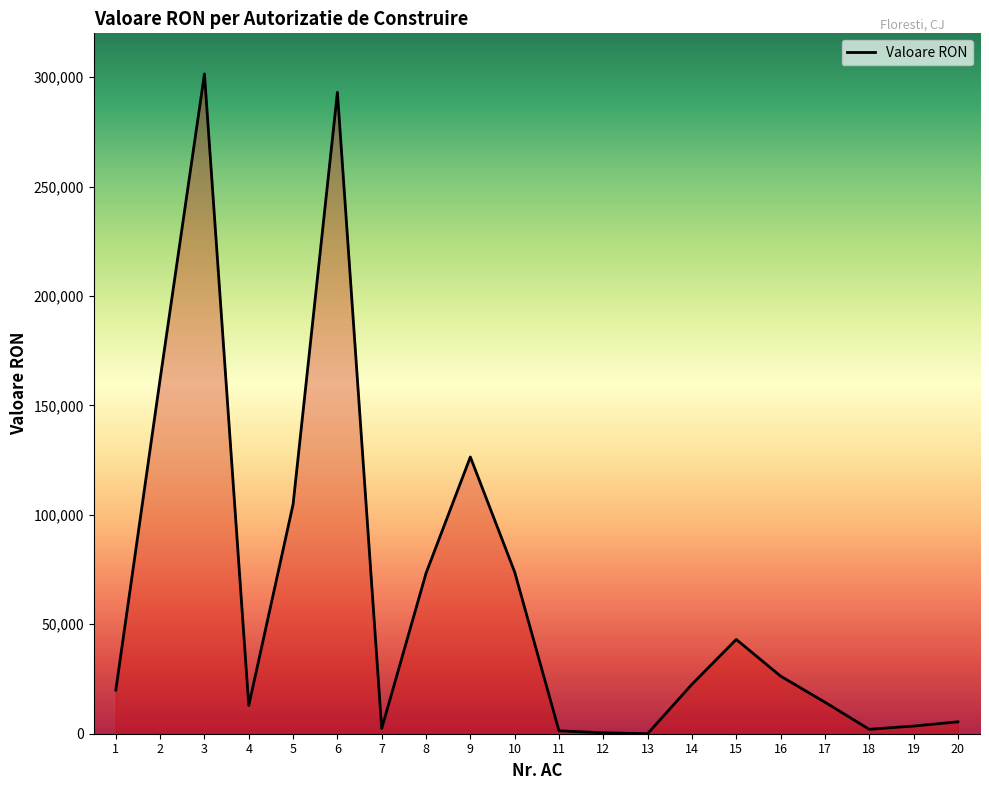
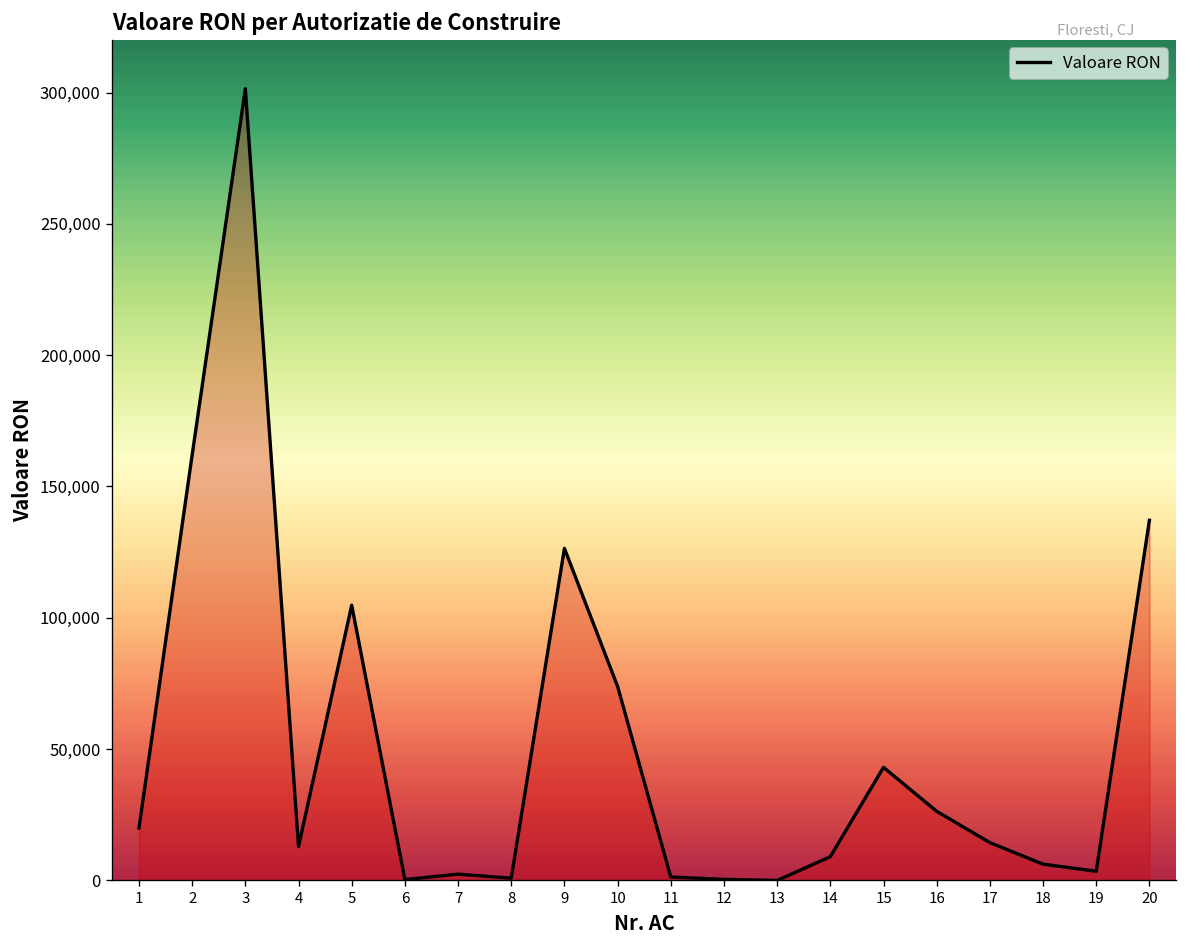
6: 293,000 -> 0
8: 73,000 -> 1,000
14: 23,000 -> 9,000
18: 2,000 -> 6,000
20: 5,000 -> 137,000
